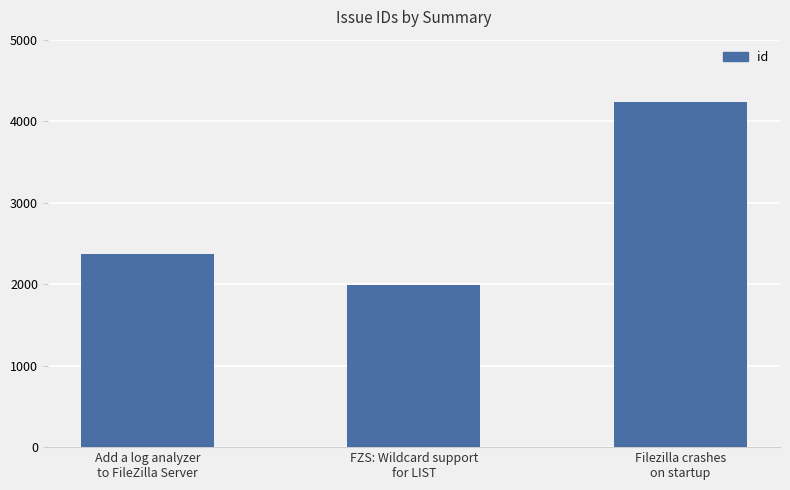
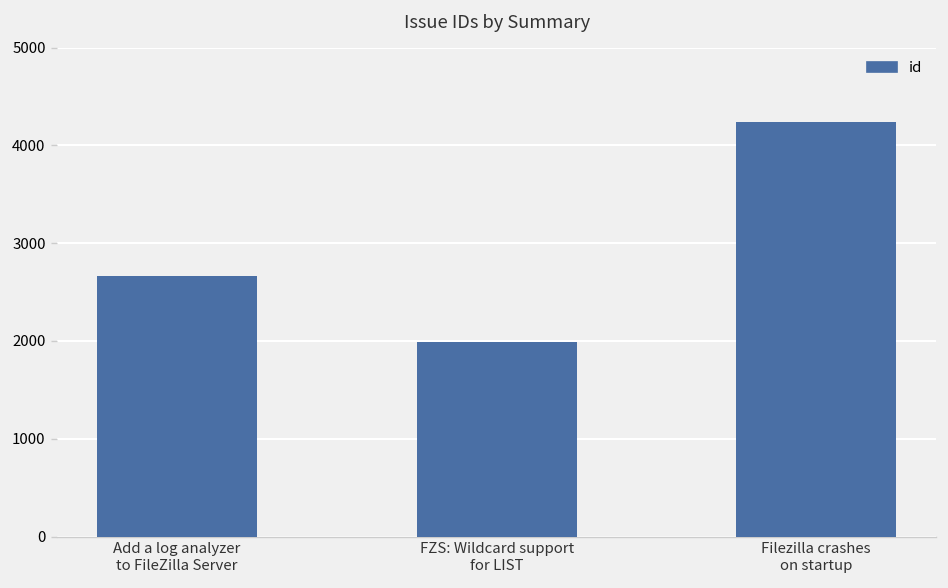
Add a log analyzer to FileZilla Server: 2400 -> 2700
